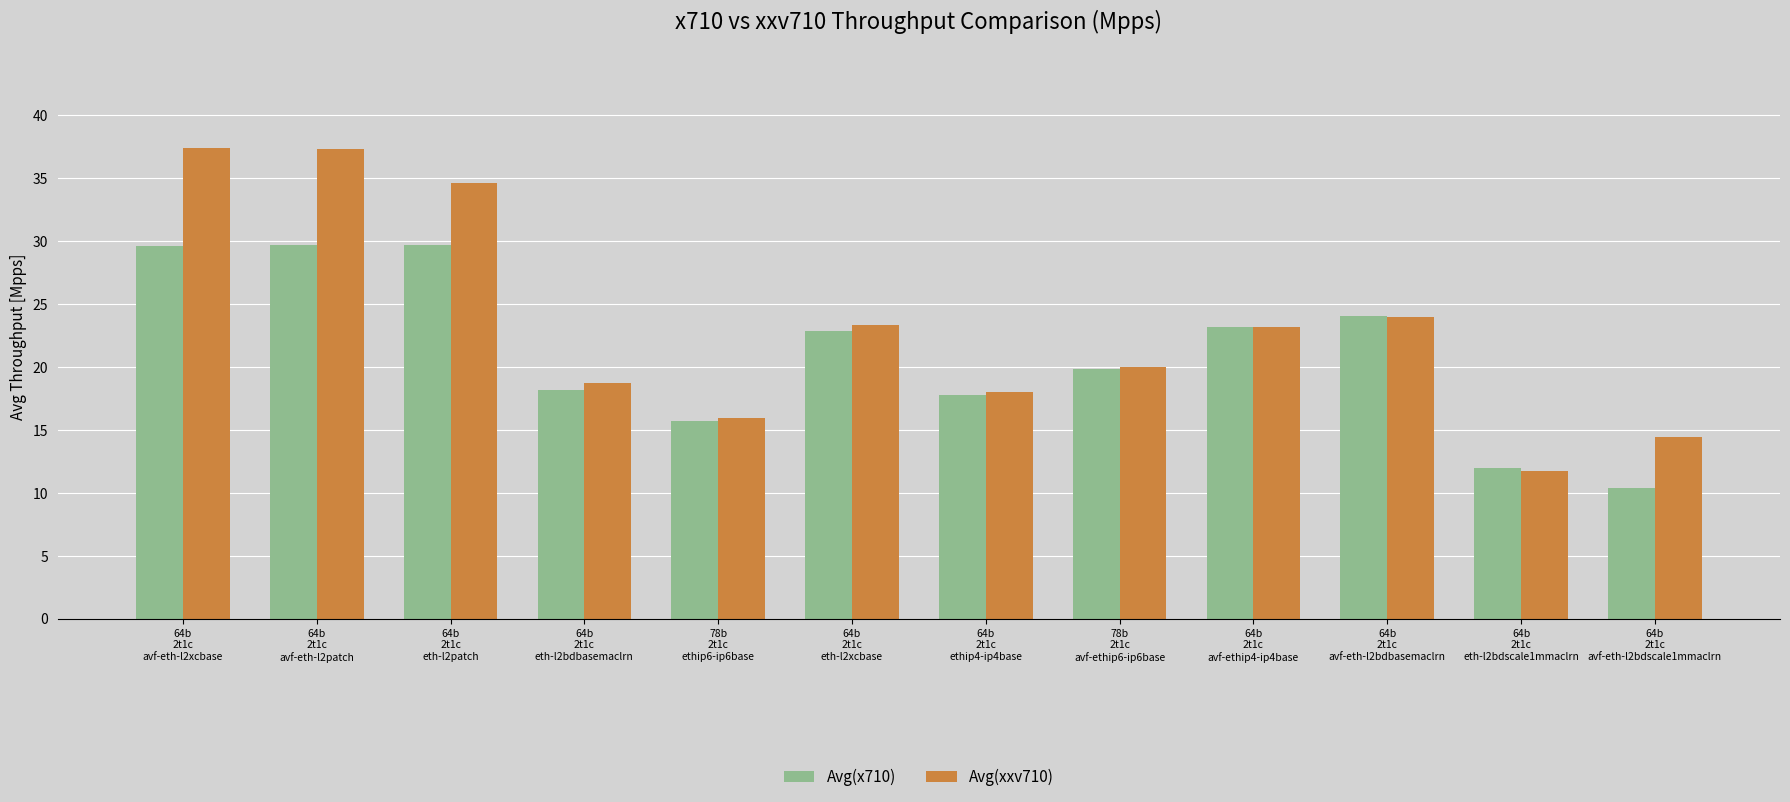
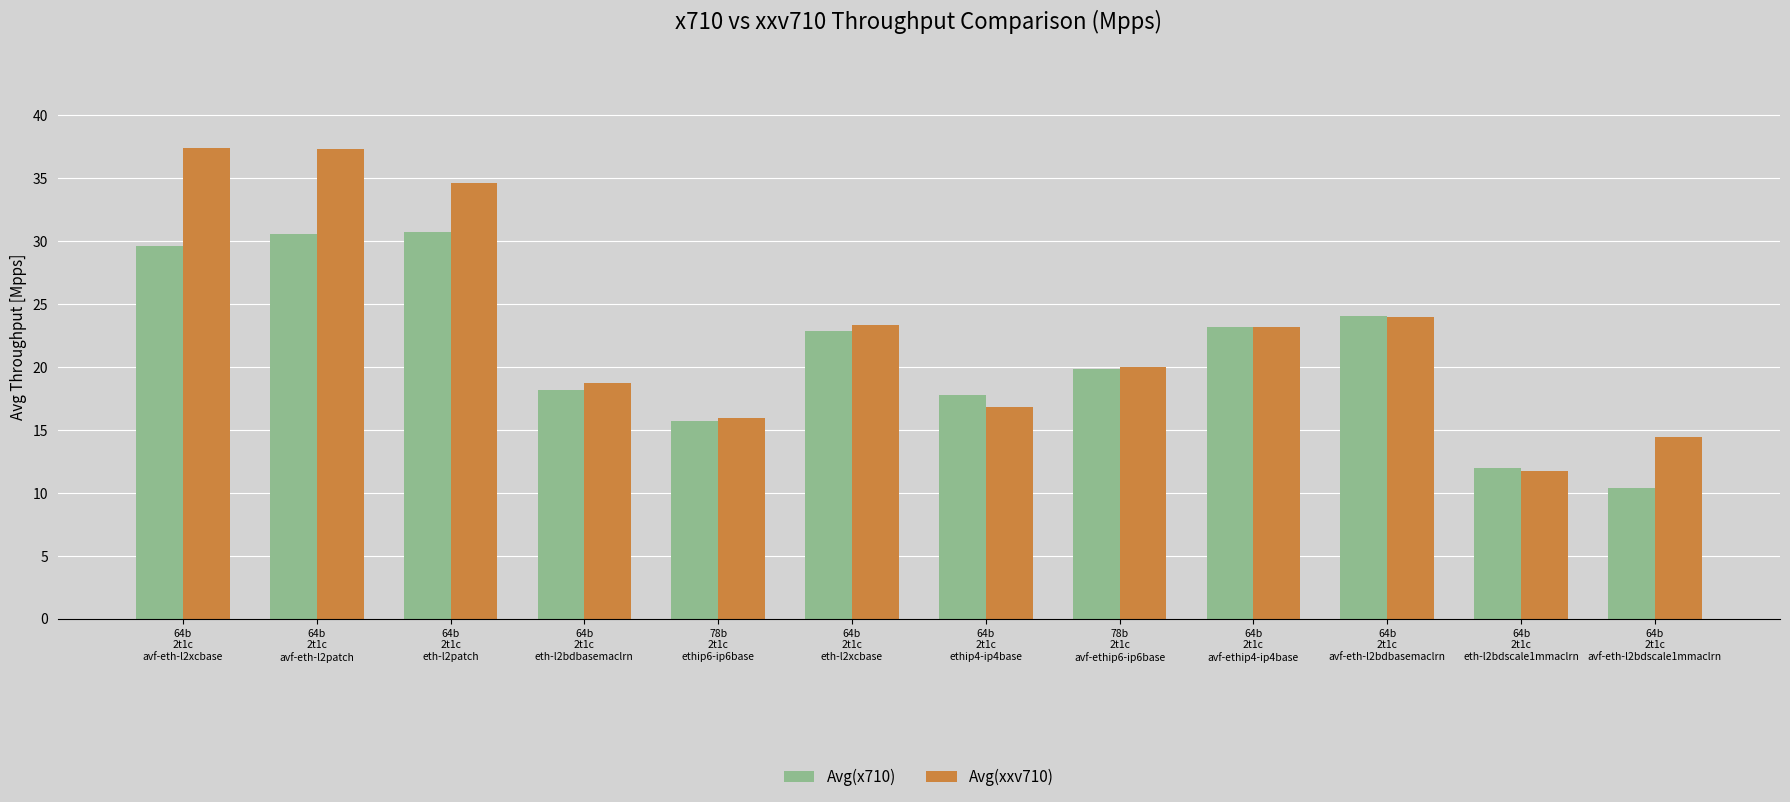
Avg(x710), 64b 2t1c avf-eth-l2patch: 29.7 -> 30.5
Avg(x710), 64b 2t1c eth-l2patch: 29.7 -> 30.7
Avg(xxv710), 64b 2t1c ethip4-ip4base: 18.0 -> 16.8
